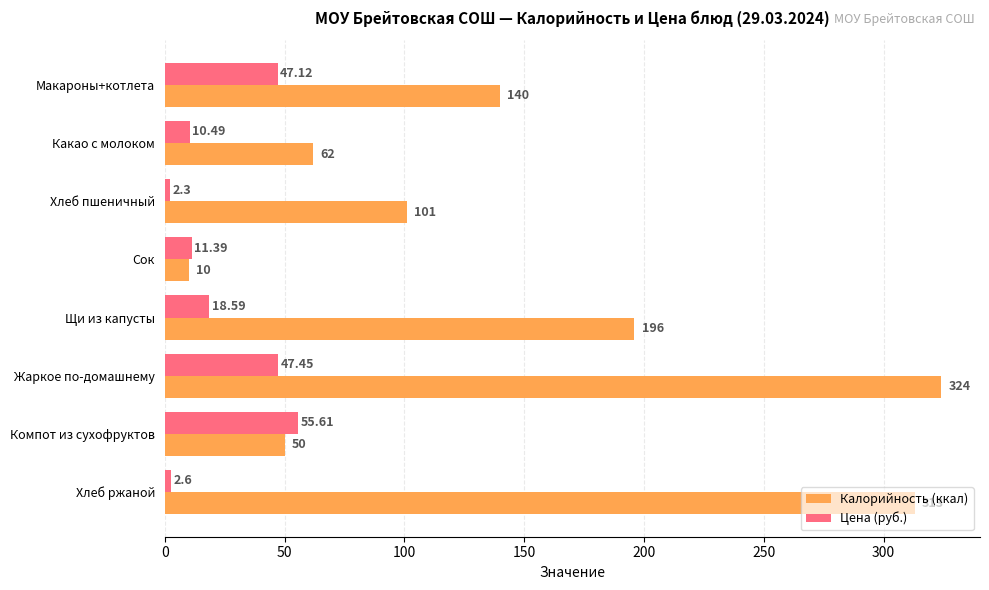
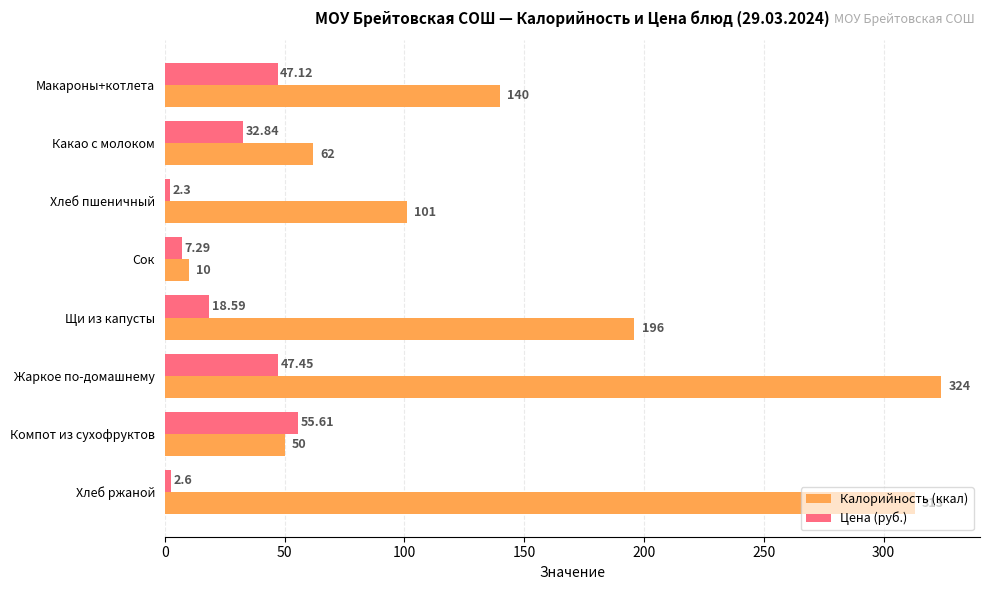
Цена (руб.), Какао с молоком: 10.49 -> 32.84
Цена (руб.), Сок: 11.39 -> 7.29
